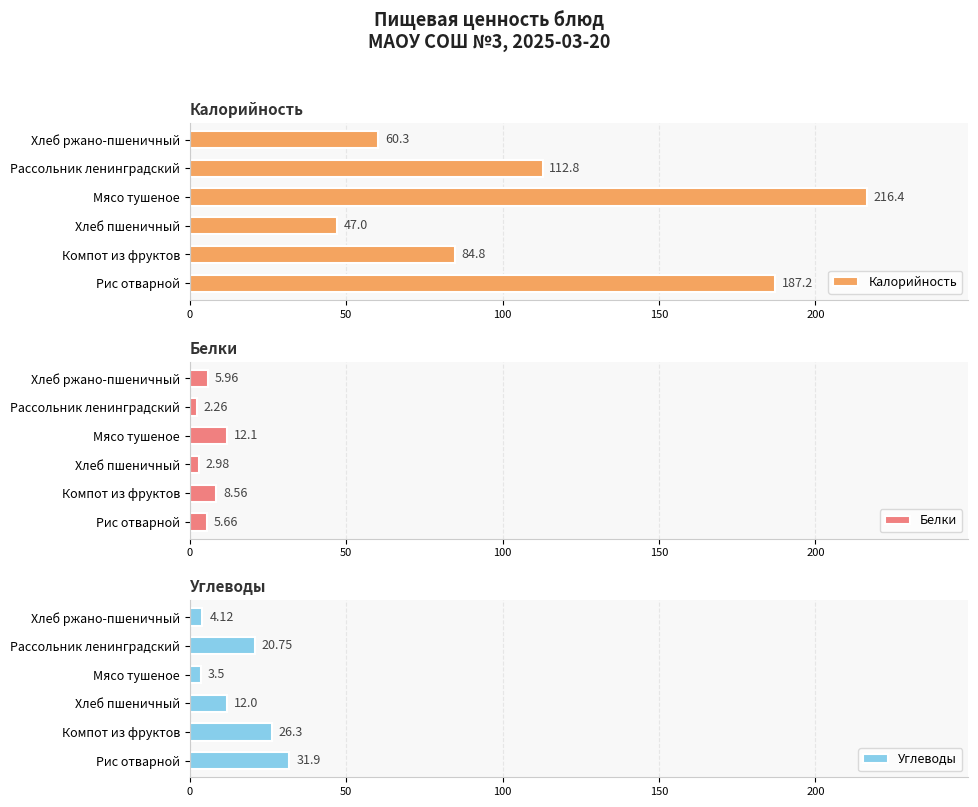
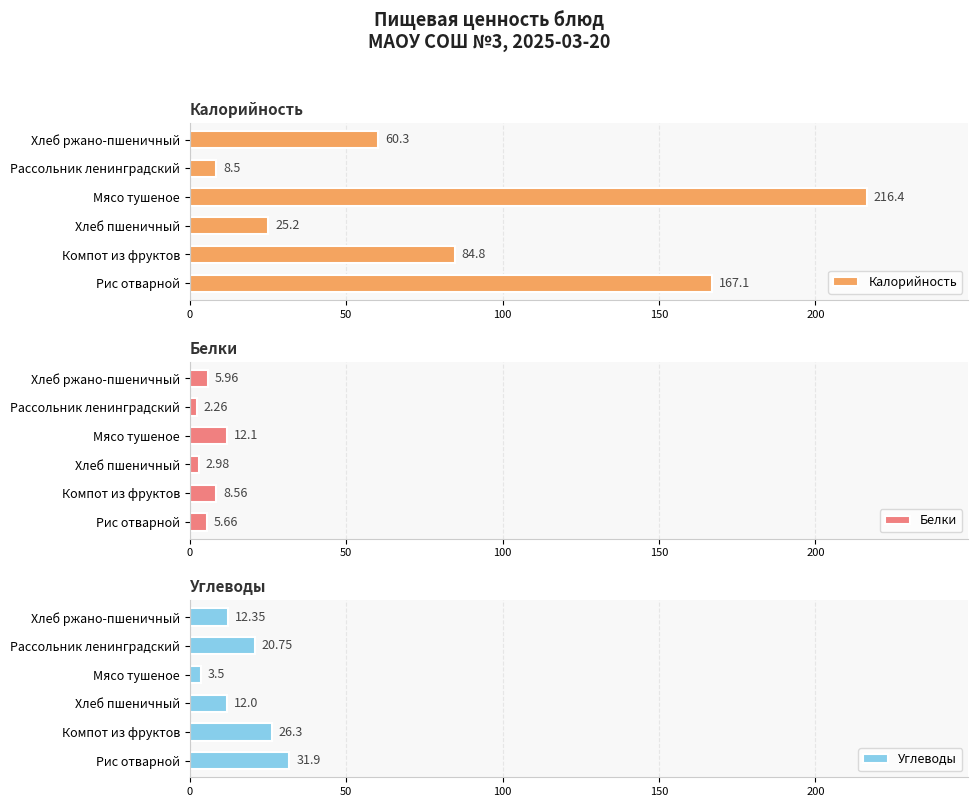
Калорийность, Рассольник ленинградский: 112.8 -> 8.5
Калорийность, Хлеб пшеничный: 47.0 -> 25.2
Калорийность, Рис отварной: 187.2 -> 167.1
Углеводы, Хлеб ржано-пшеничный: 4.12 -> 12.35
